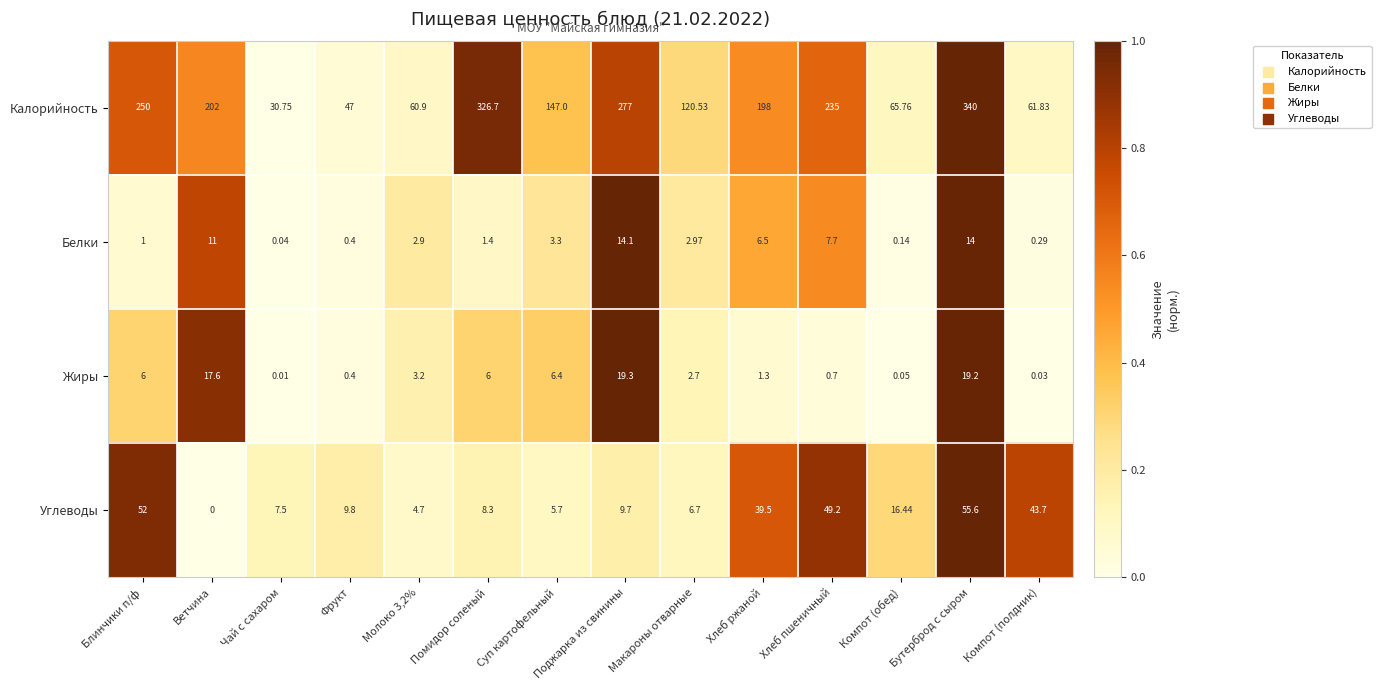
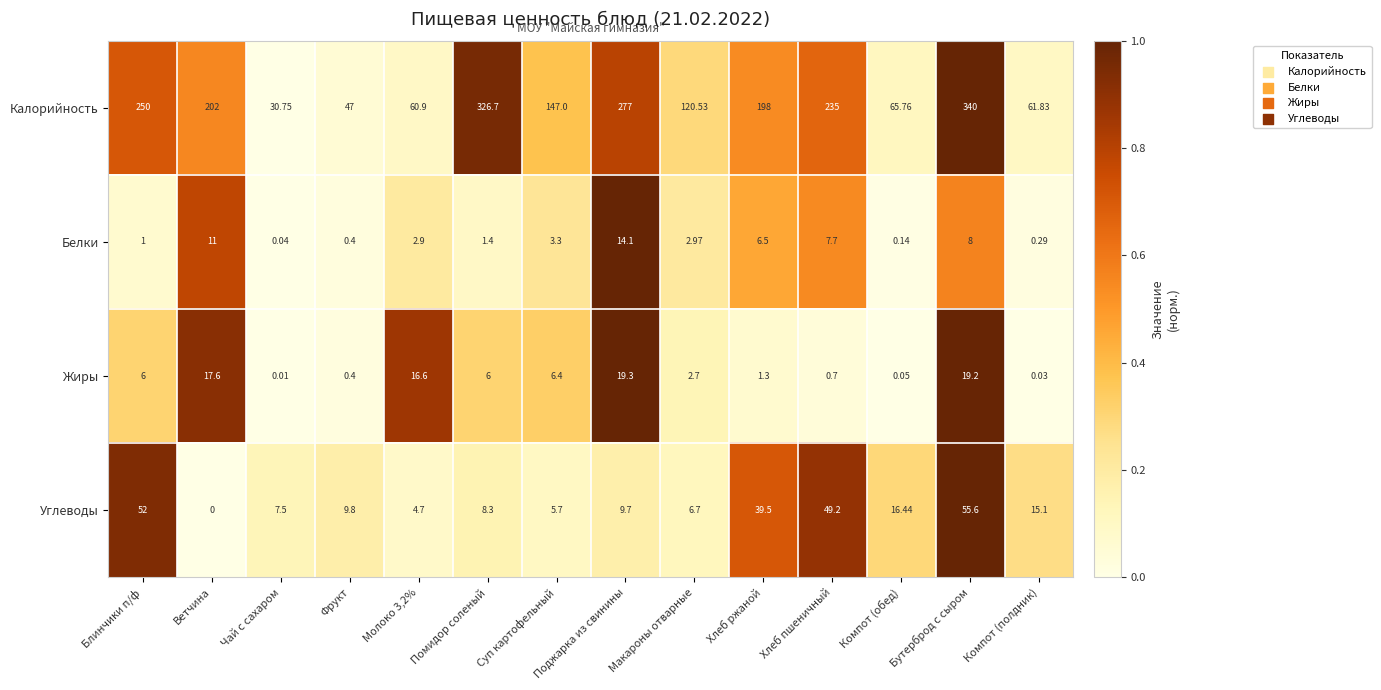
Белки, Бутерброд с сыром: 14 -> 8
Жиры, Молоко 3,2%: 3.2 -> 16.6
Углеводы, Компот (полдник): 43.7 -> 15.1
